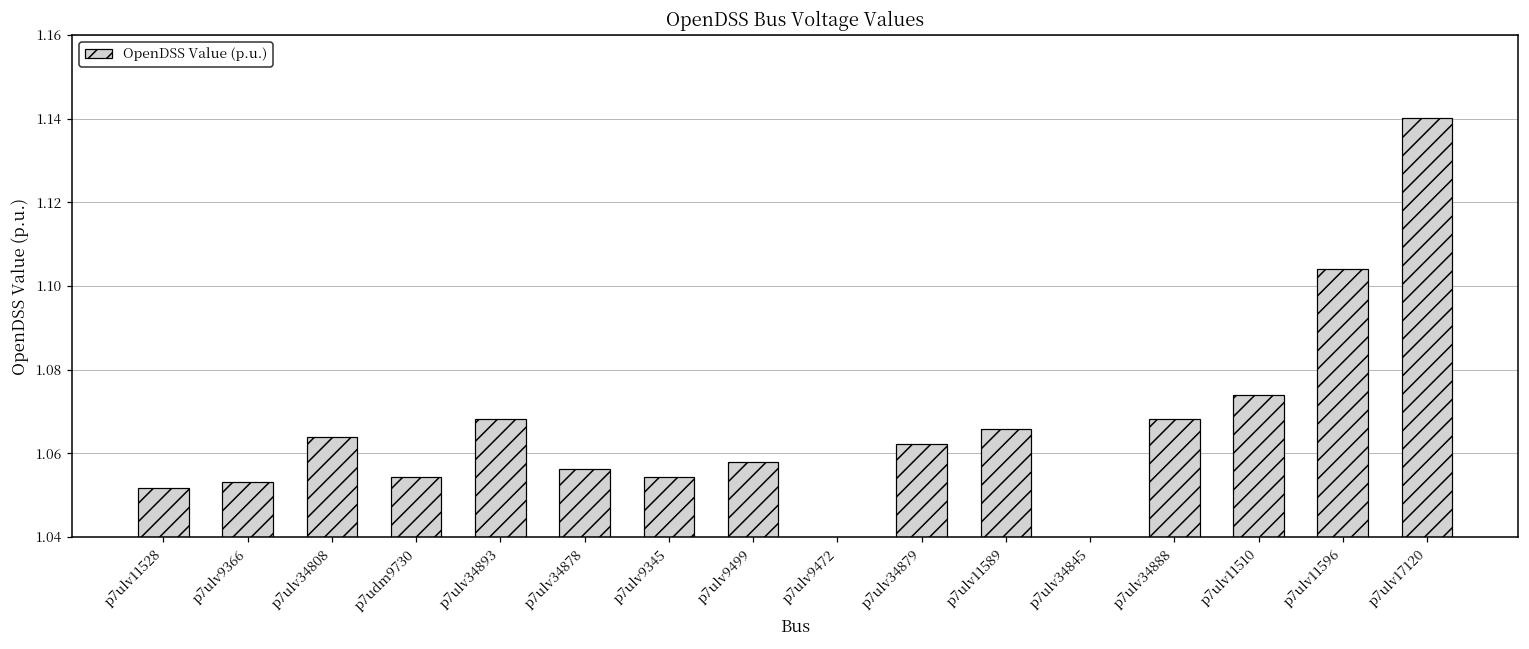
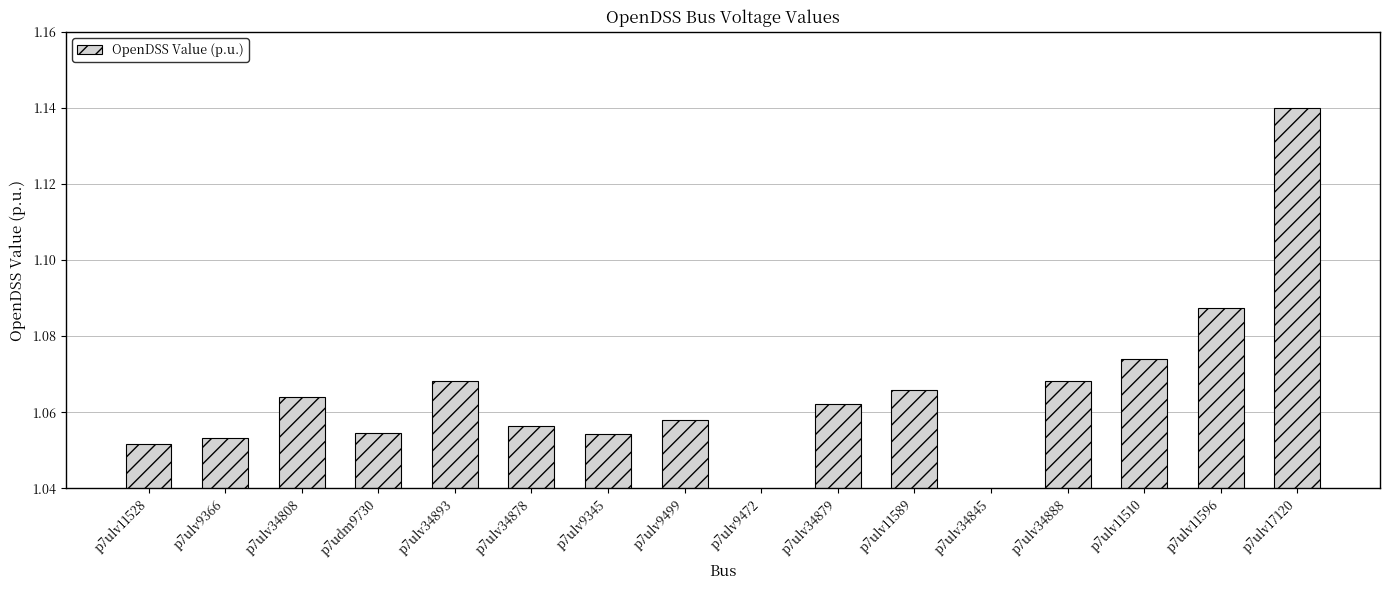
p7ulv11596: 1.104 -> 1.087
